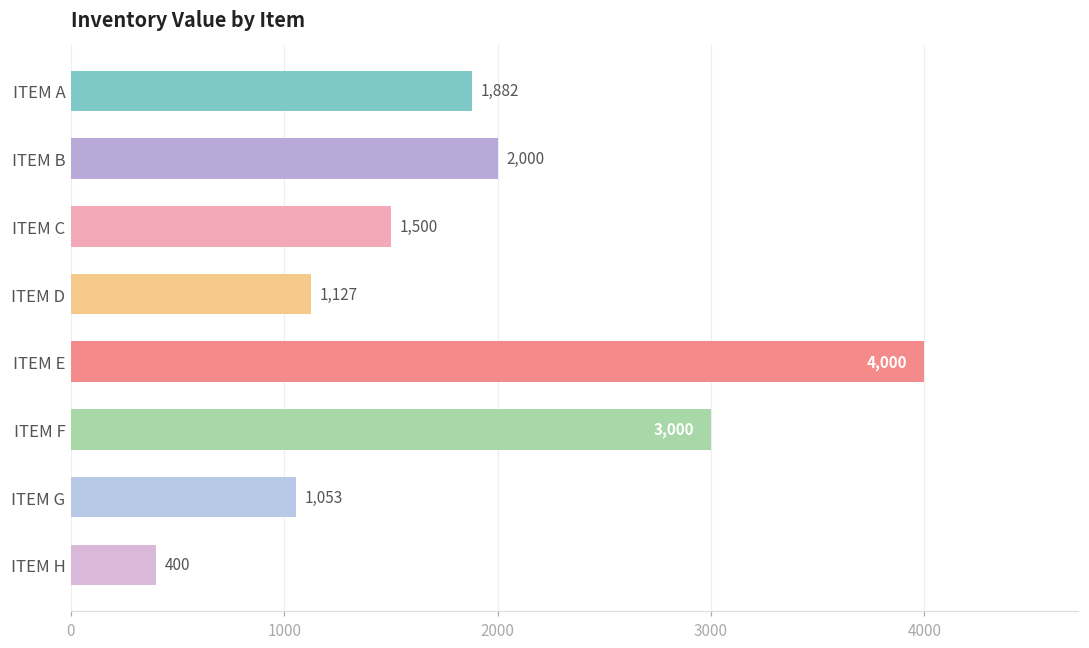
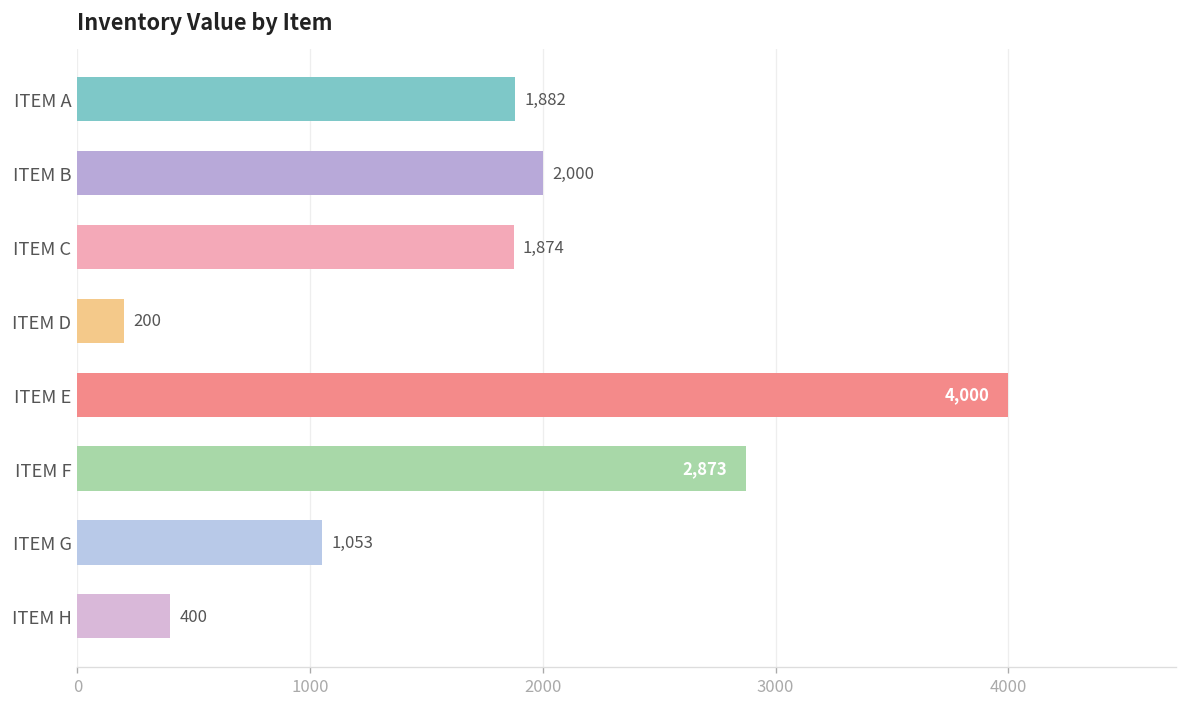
ITEM C: 1,500 -> 1,874
ITEM D: 1,127 -> 200
ITEM F: 3,000 -> 2,873
